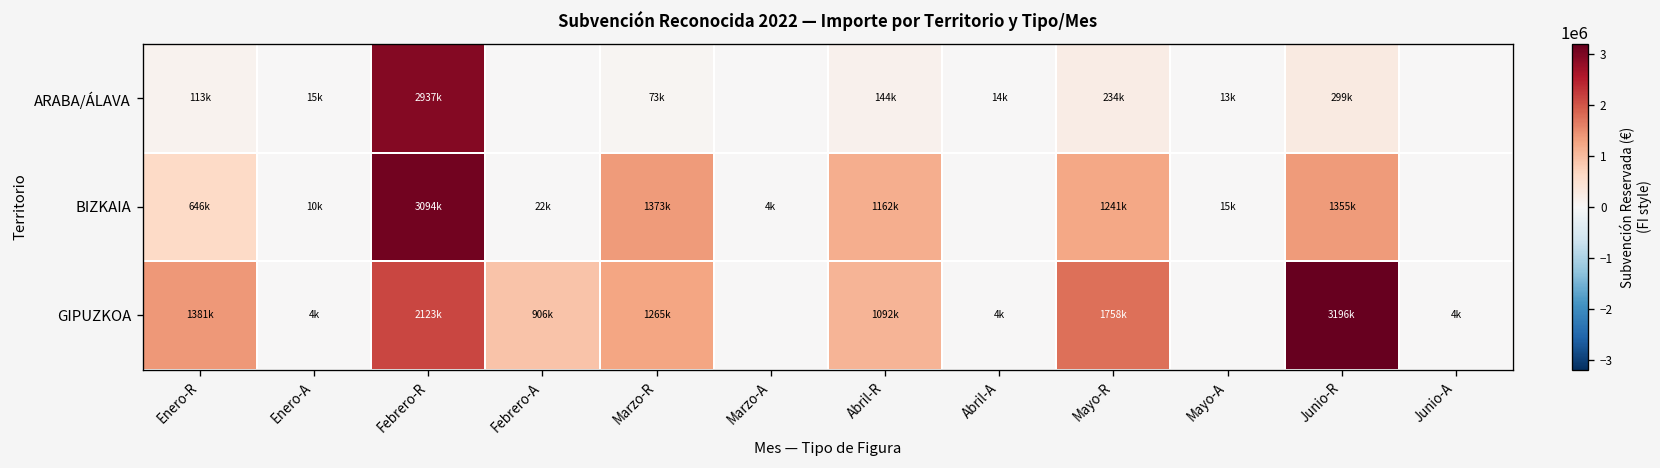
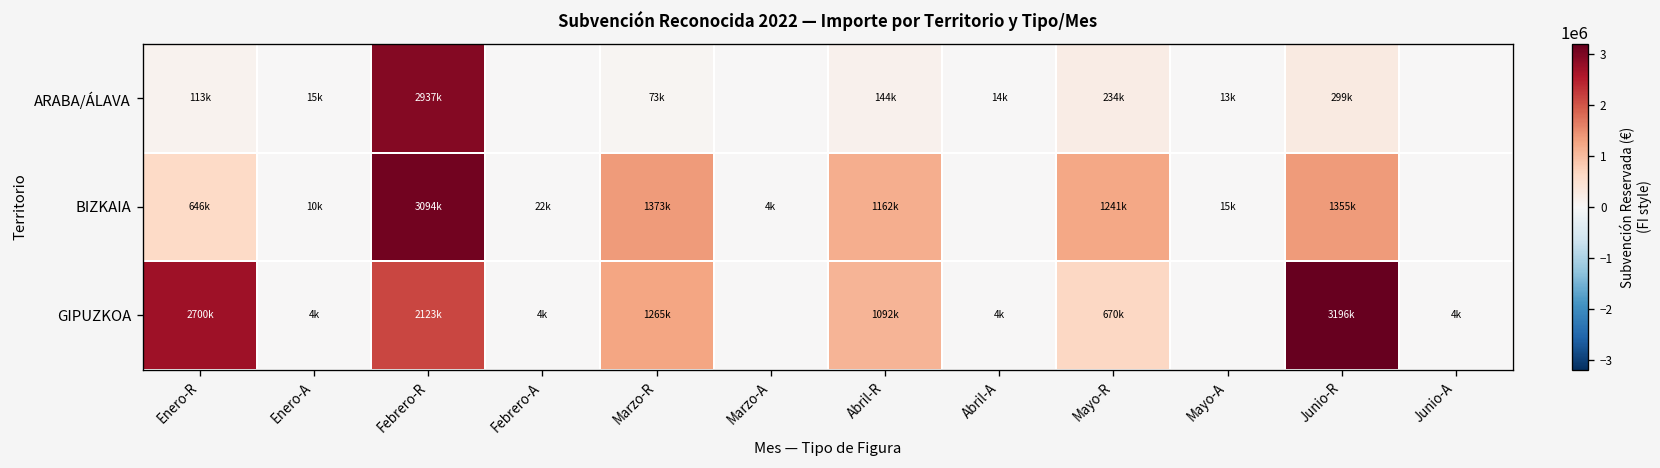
GIPUZKOA, Enero-R: 1381k -> 2700k
GIPUZKOA, Febrero-A: 906k -> 4k
GIPUZKOA, Mayo-R: 1758k -> 670k
